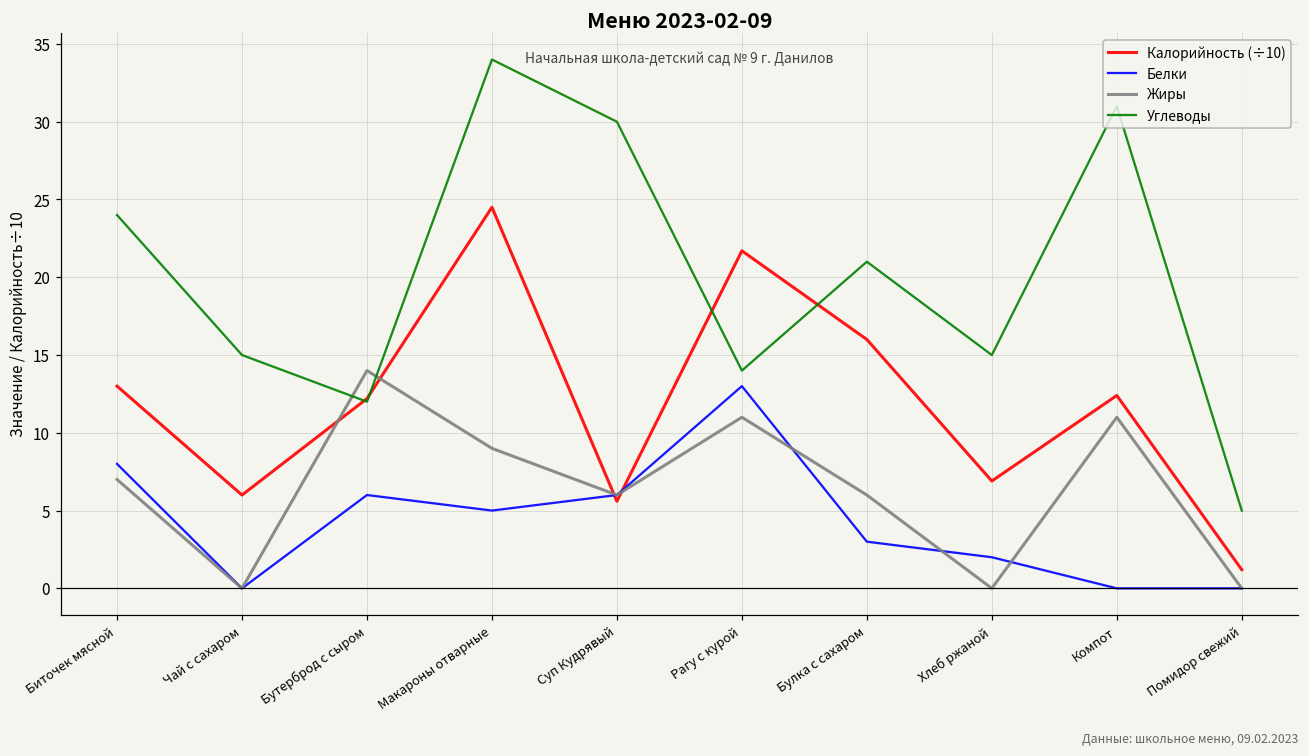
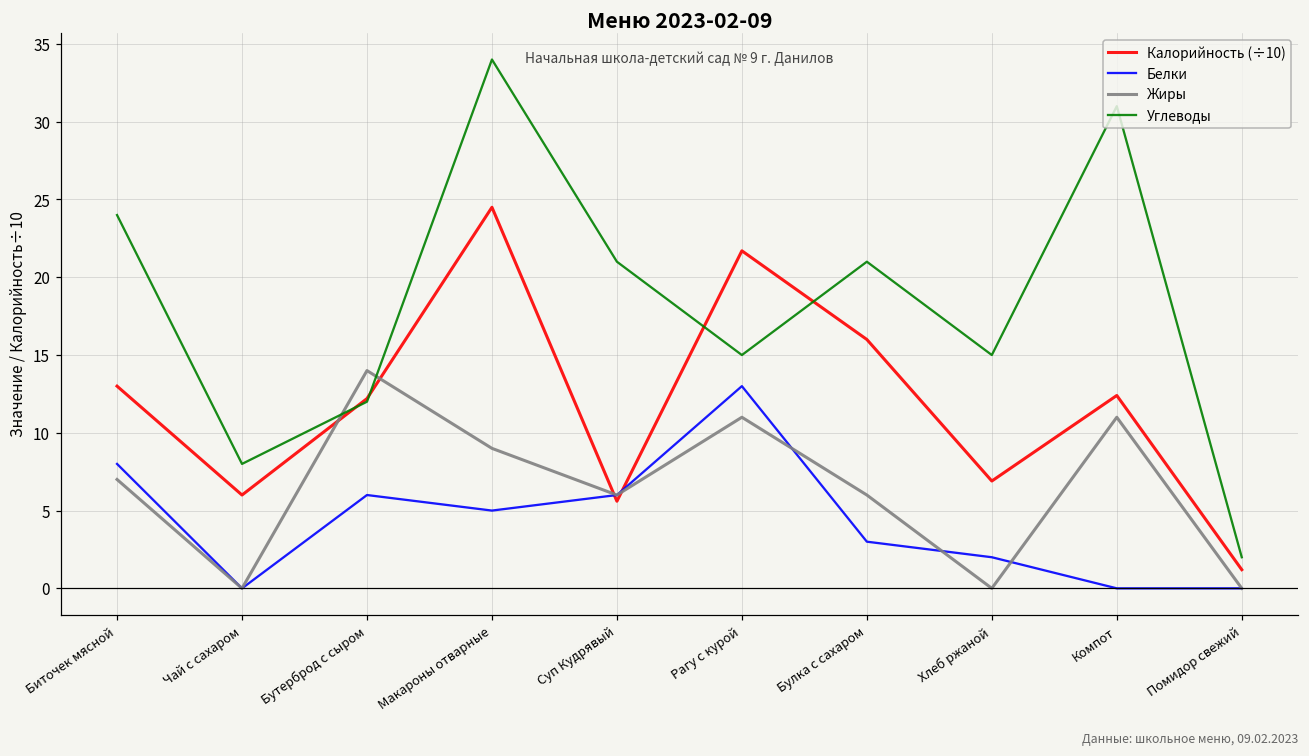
Углеводы, Чай с сахаром: 15 -> 8
Углеводы, Суп Кудрявый: 30 -> 21
Углеводы, Рагу с курой: 14 -> 15
Углеводы, Помидор свежий: 5 -> 2
